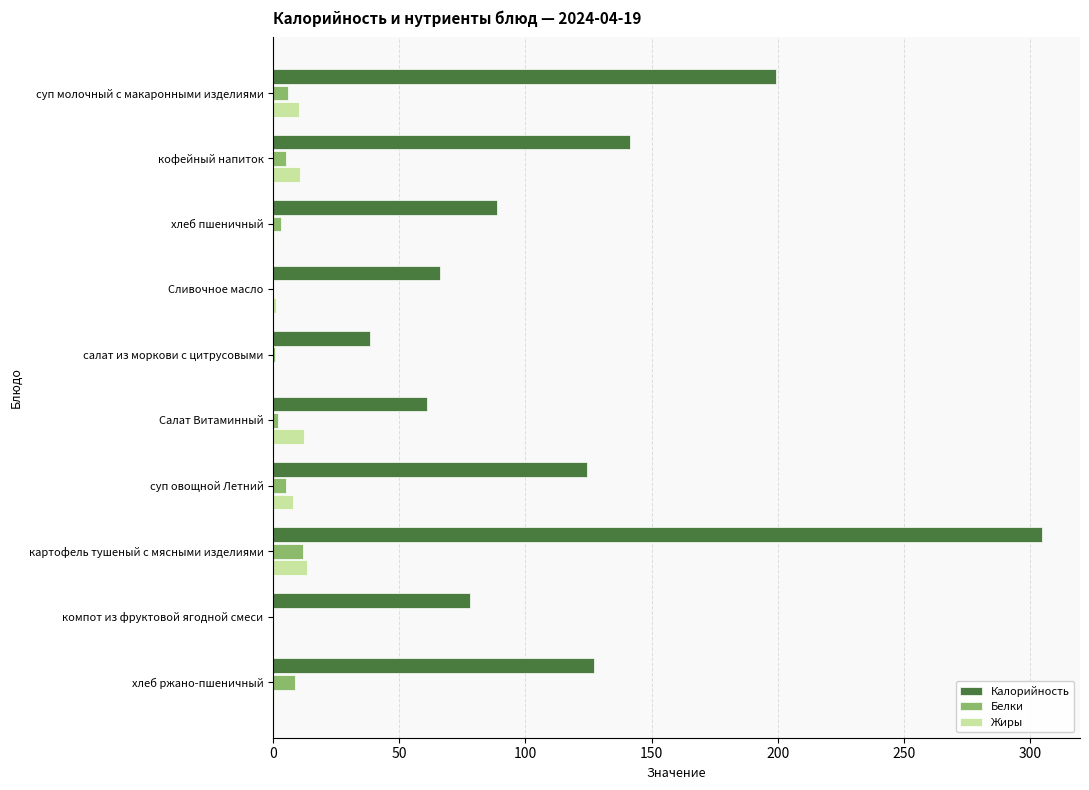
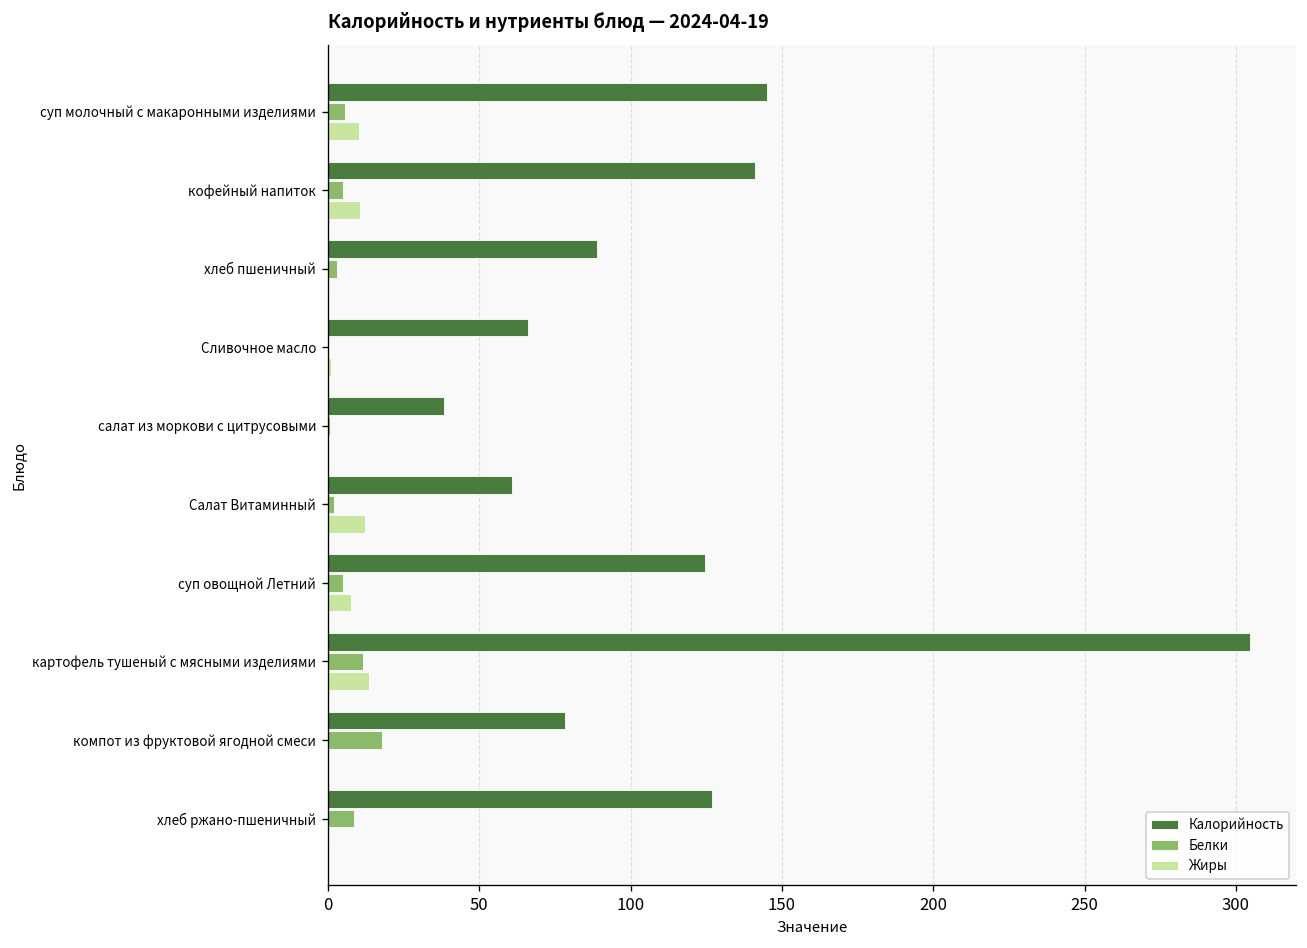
Калорийность, суп молочный с макаронными изделиями: 199 -> 145
Белки, компот из фруктовой ягодной смеси: 0 -> 18
